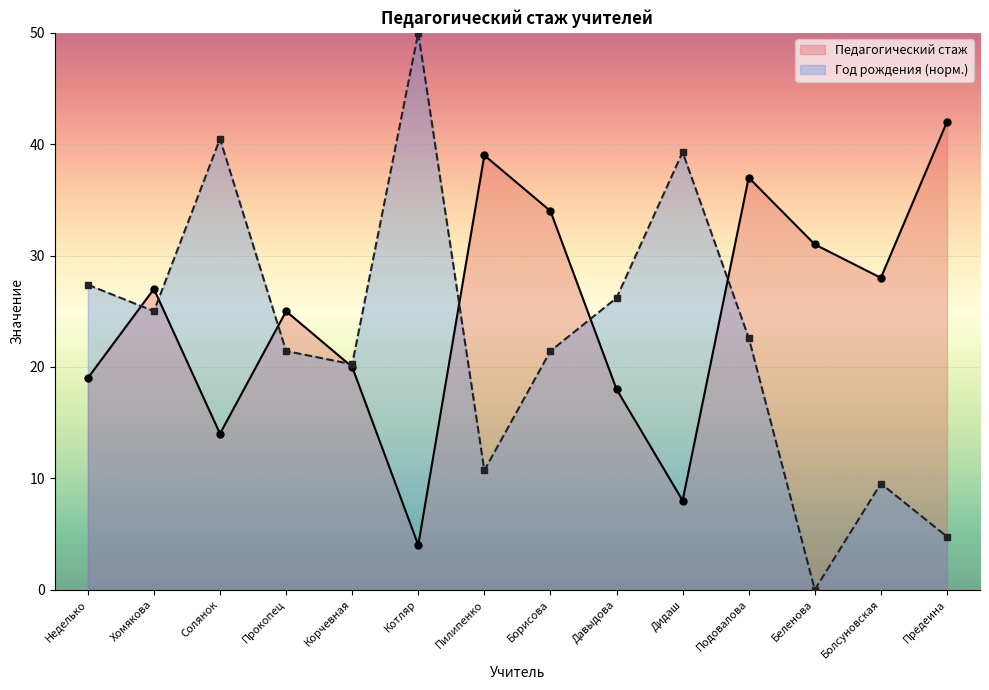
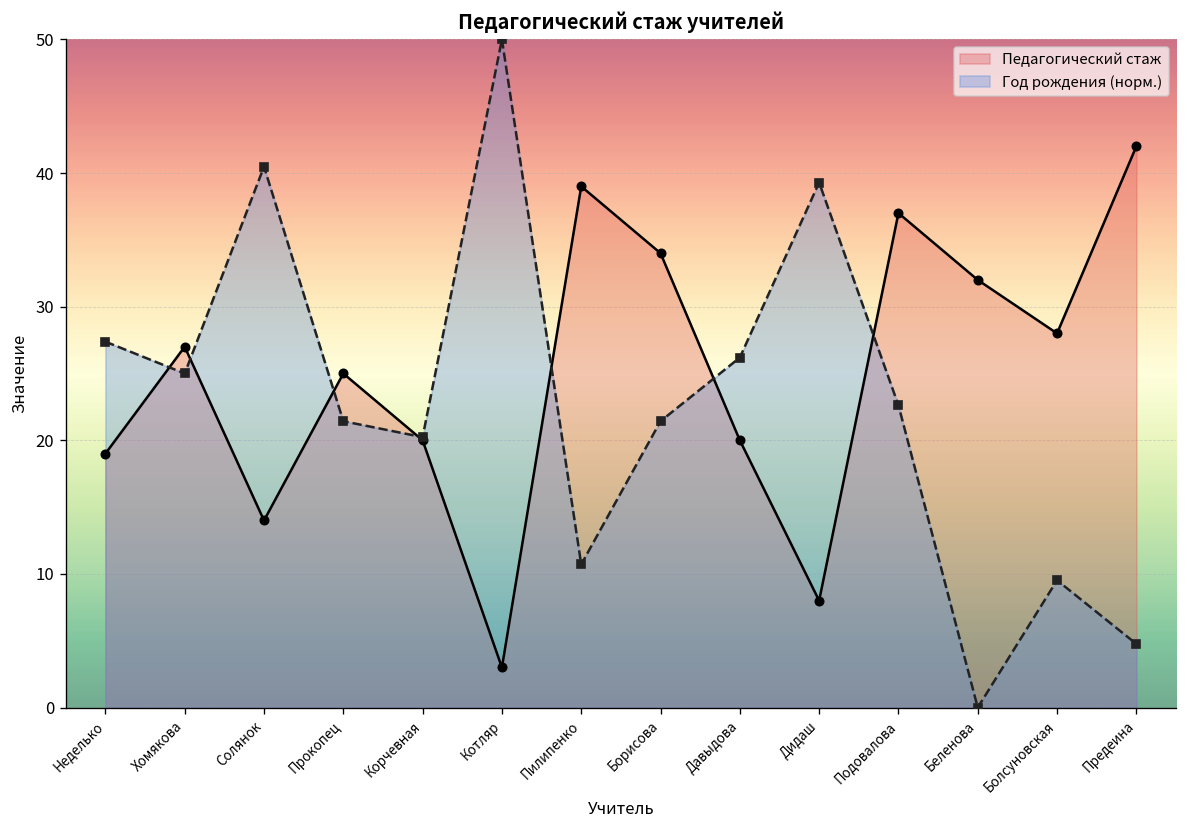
Педагогический стаж, Котляр: 4 -> 3
Педагогический стаж, Давыдова: 18 -> 20
Педагогический стаж, Беленова: 31 -> 32
